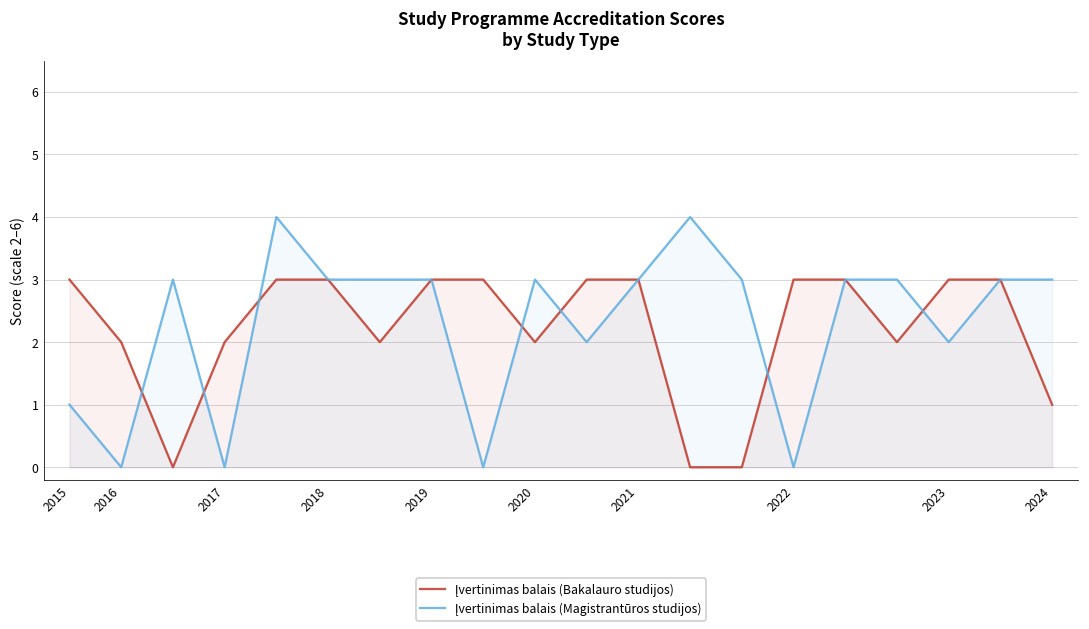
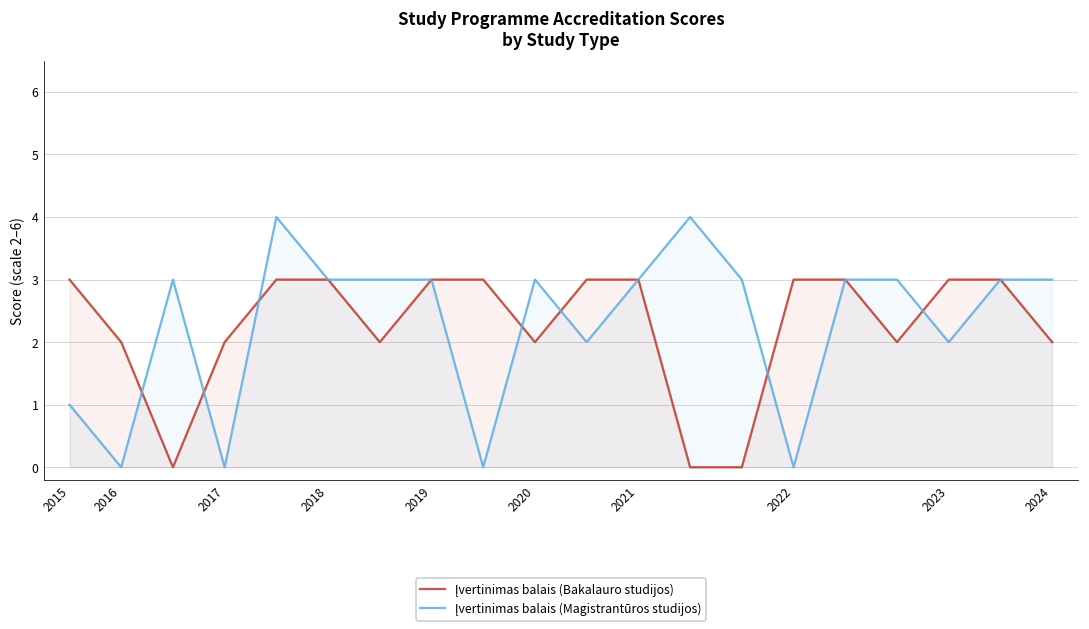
Įvertinimas balais (Bakalauro studijos), 2024: 1 -> 2
